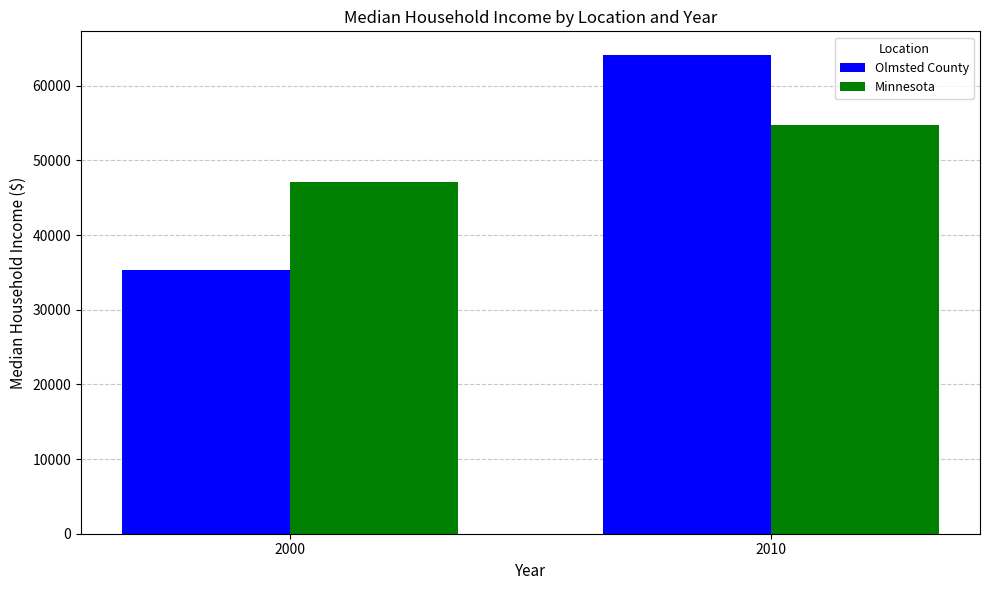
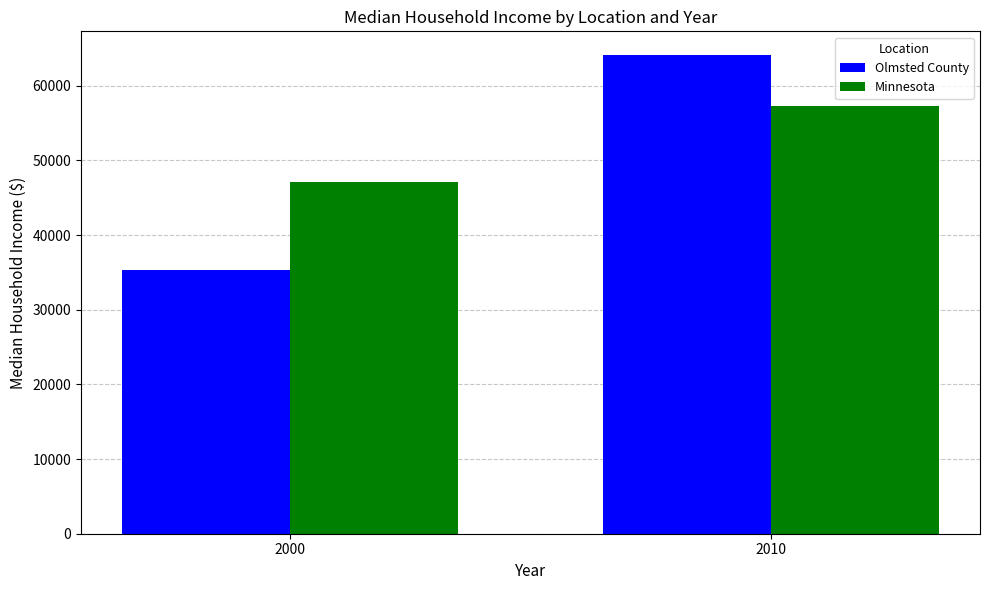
Minnesota, 2010: 55000 -> 57000
